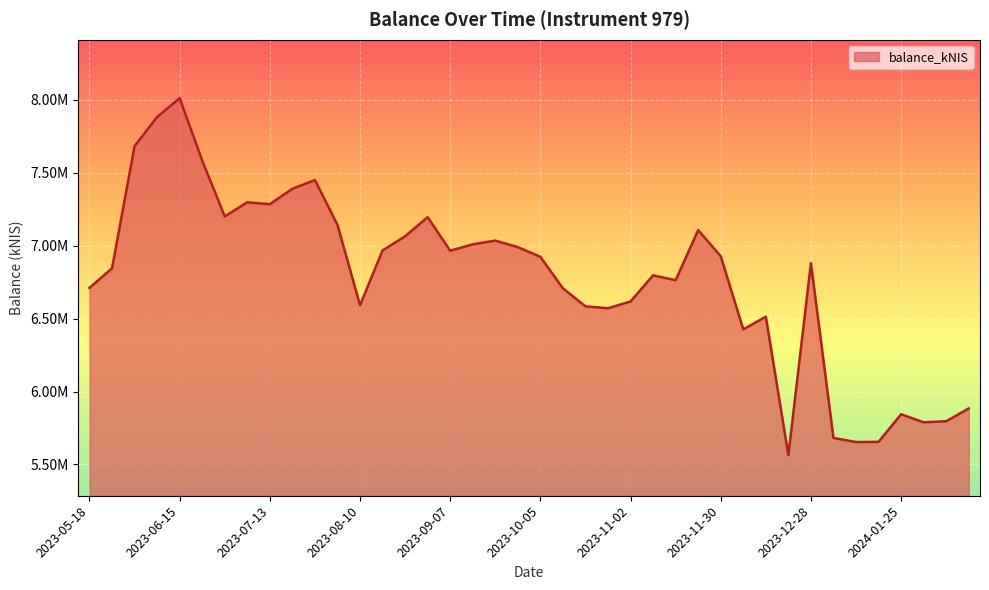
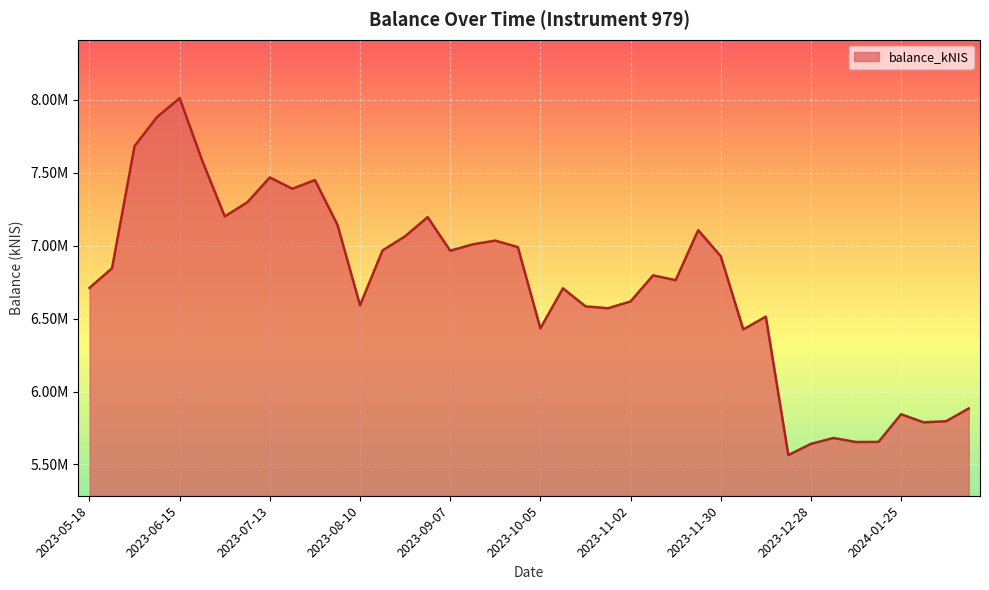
2023-07-13: 7280000 -> 7470000
2023-10-05: 6920000 -> 6430000
2023-12-28: 6880000 -> 5640000
